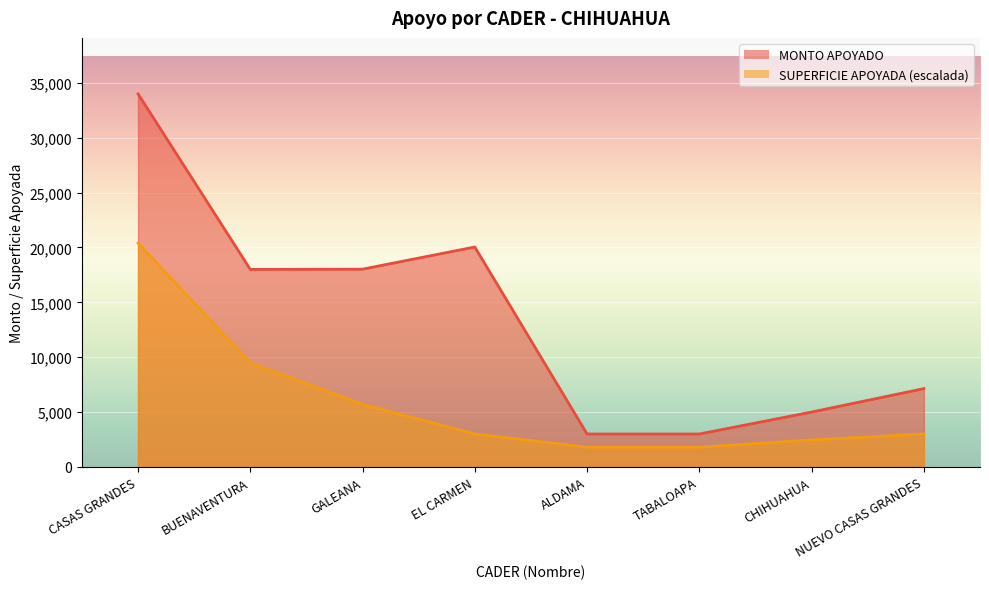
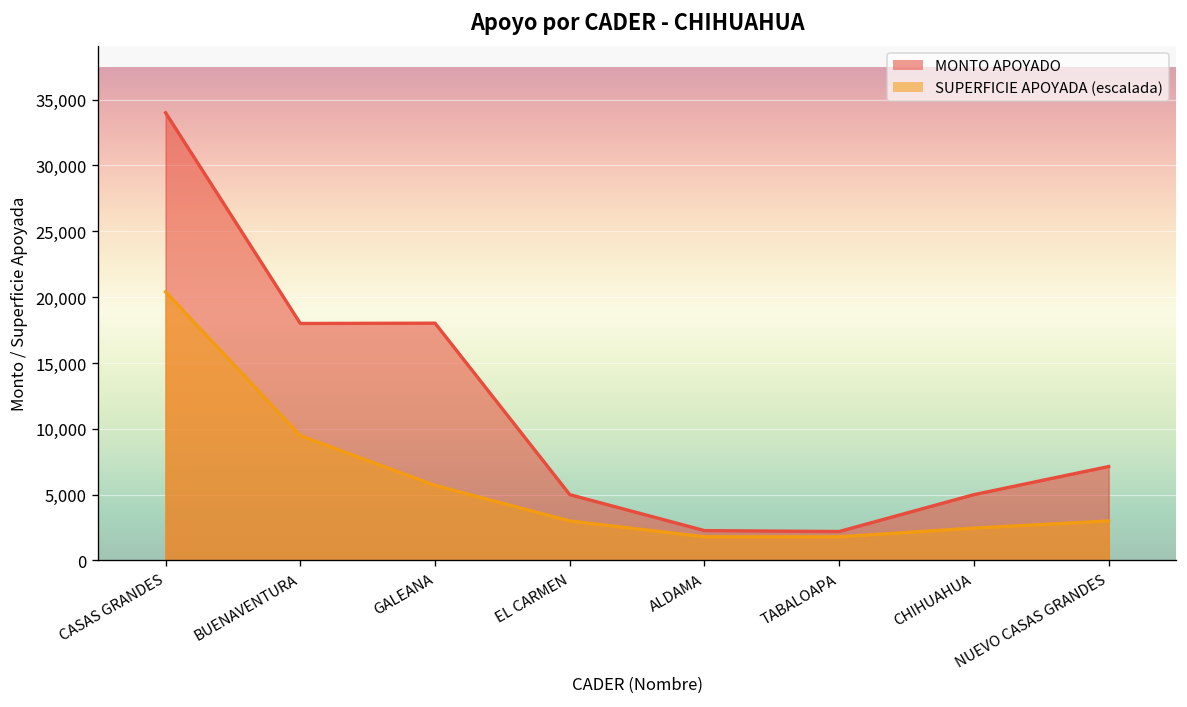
MONTO APOYADO, EL CARMEN: 20,000 -> 5,000
MONTO APOYADO, ALDAMA: 3,000 -> 2,300
MONTO APOYADO, TABALOAPA: 3,000 -> 2,200
